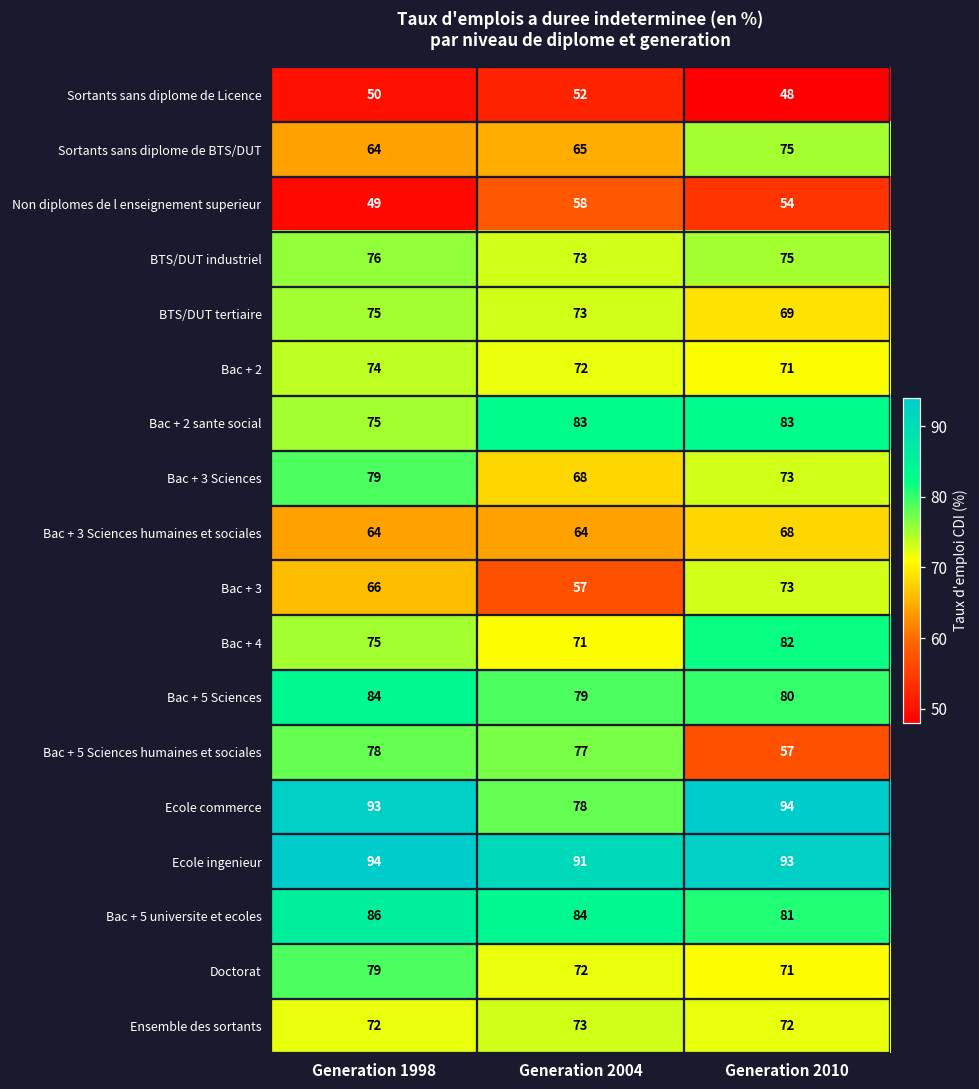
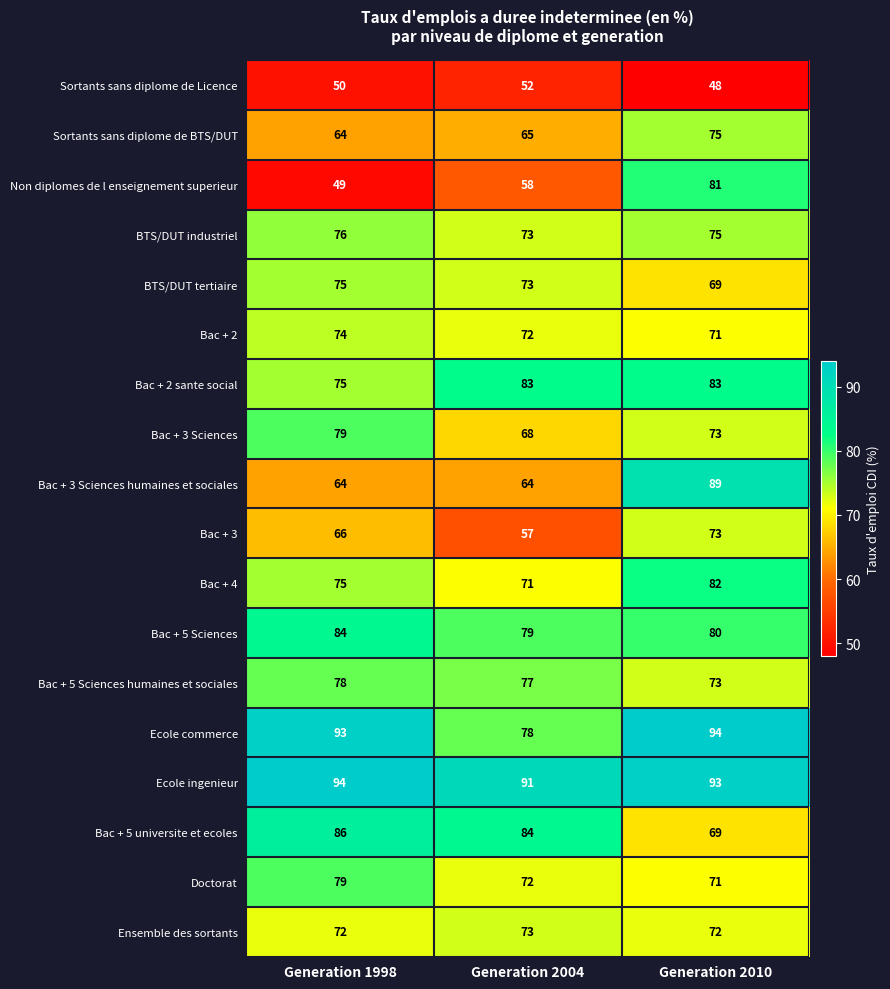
Non diplomes de l enseignement superieur, Generation 2010: 54 -> 81
Bac + 3 Sciences humaines et sociales, Generation 2010: 68 -> 89
Bac + 5 Sciences humaines et sociales, Generation 2010: 57 -> 73
Bac + 5 universite et ecoles, Generation 2010: 81 -> 69
